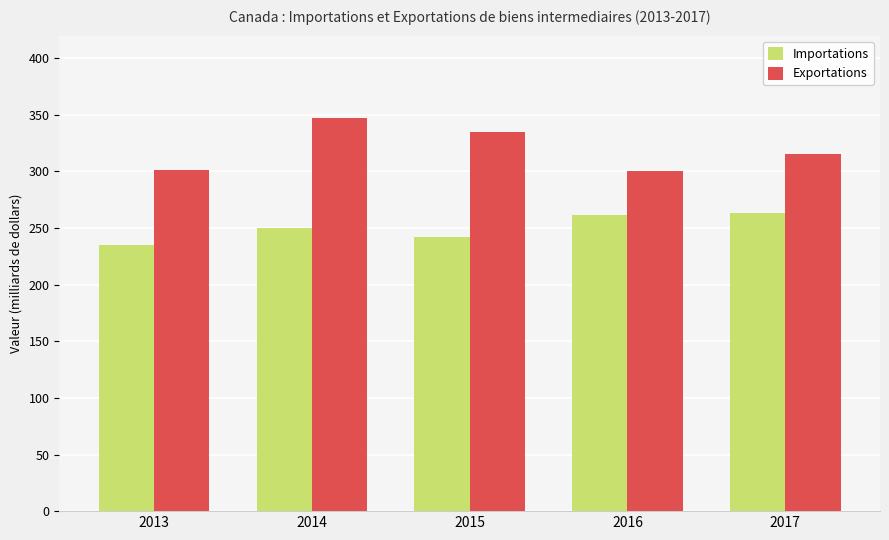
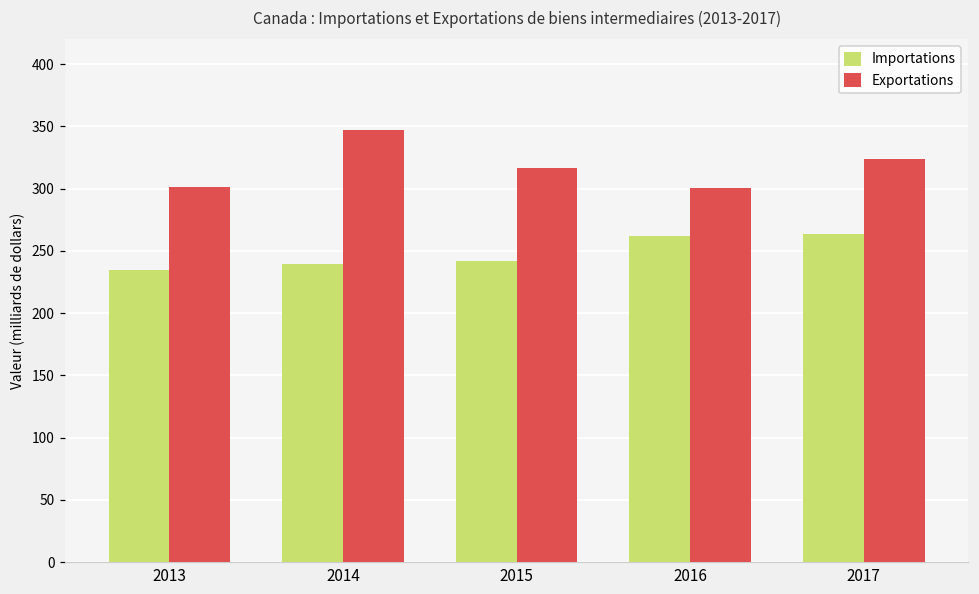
Importations, 2014: 250 -> 239
Exportations, 2015: 334 -> 317
Exportations, 2017: 315 -> 323
